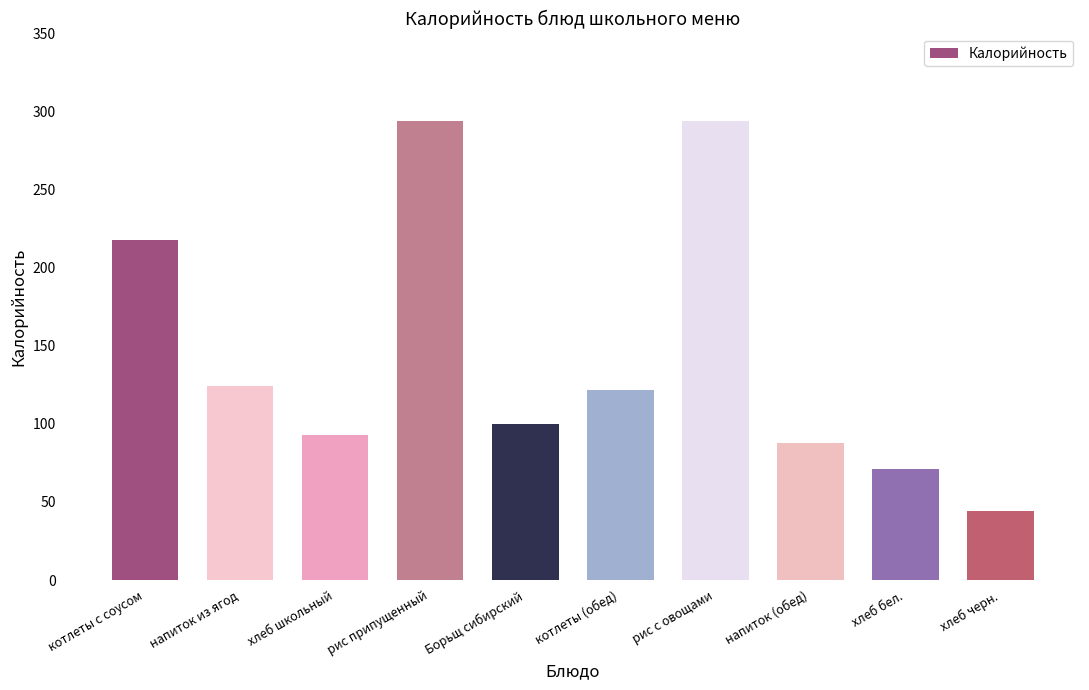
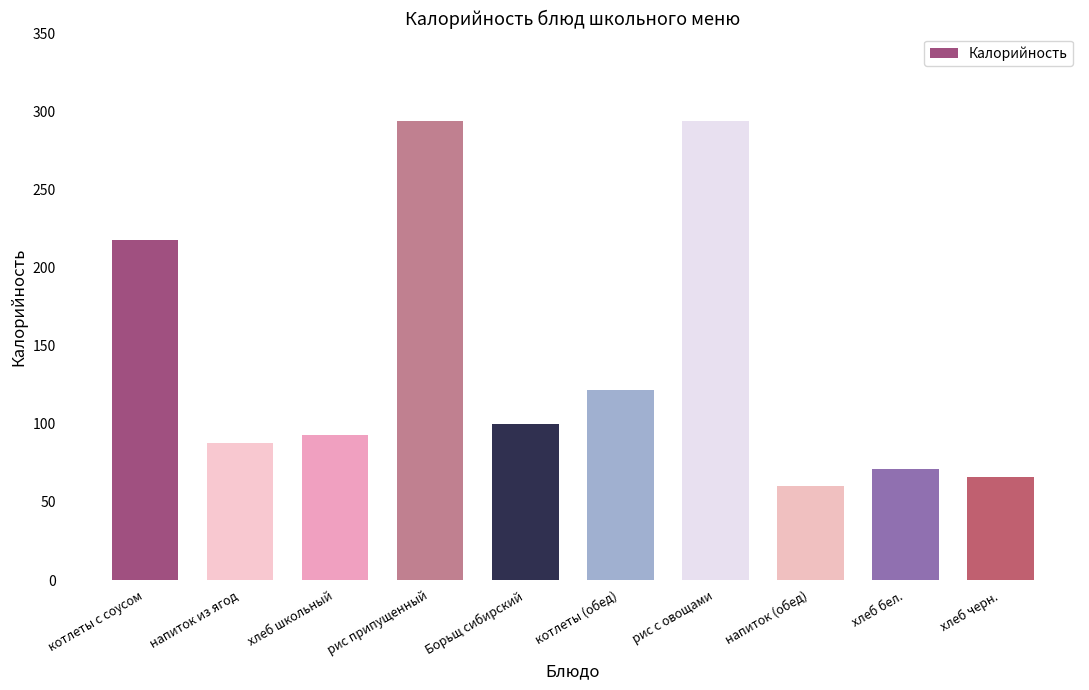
напиток из ягод: 124 -> 88
напиток (обед): 88 -> 60
хлеб черн.: 44 -> 66
